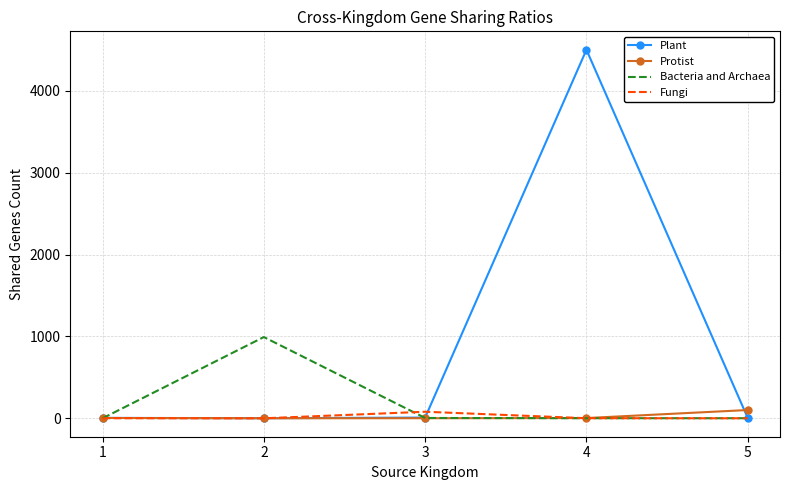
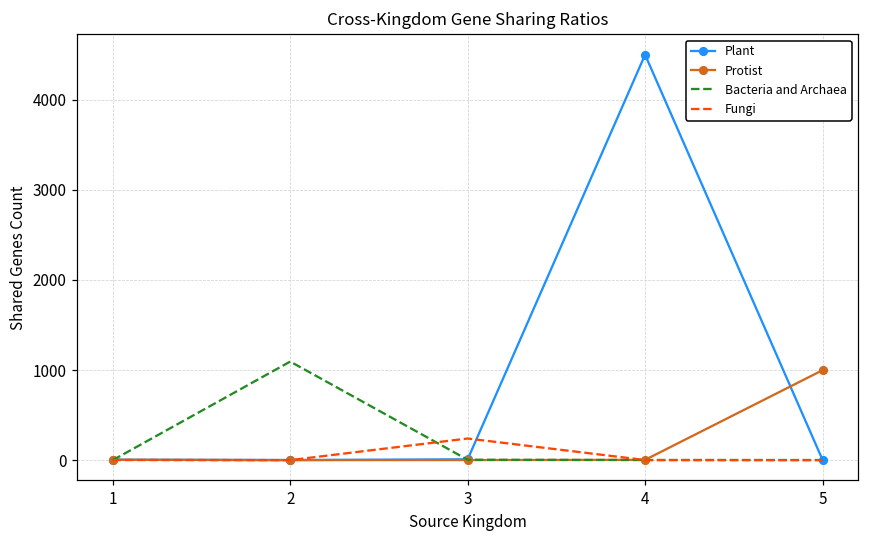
Bacteria and Archaea, 2: 1000 -> 1100
Fungi, 3: 100 -> 200
Protist, 5: 100 -> 1000
